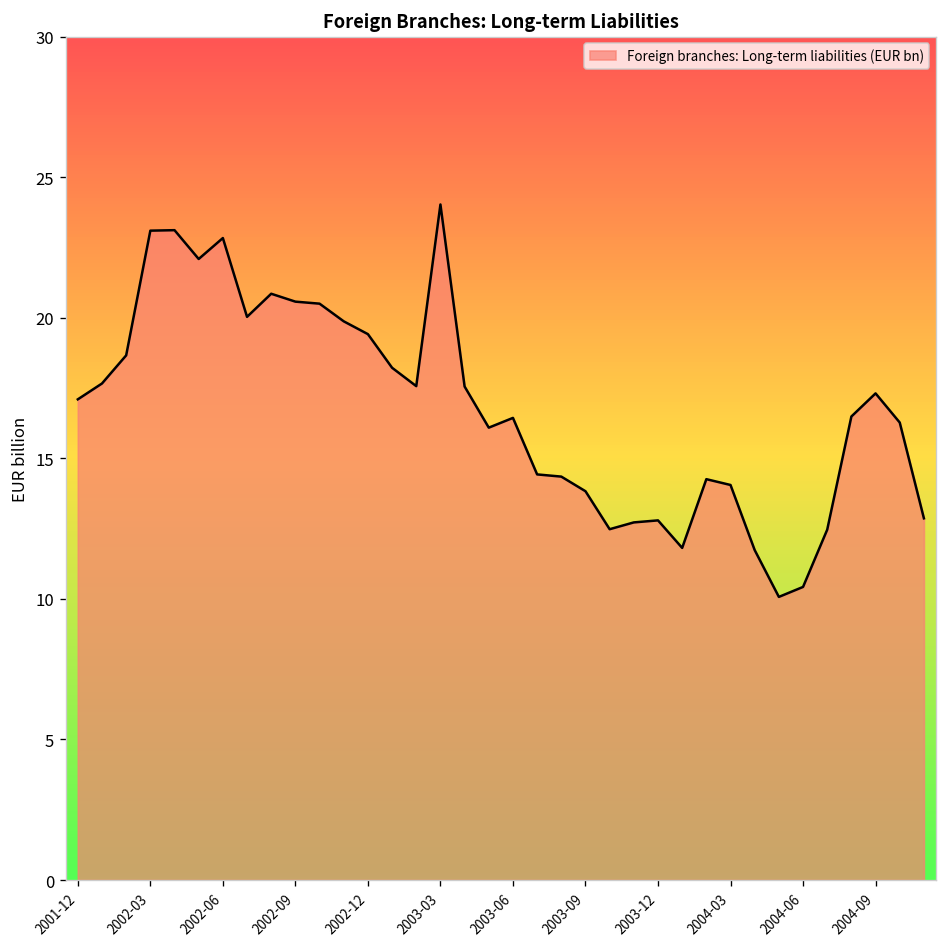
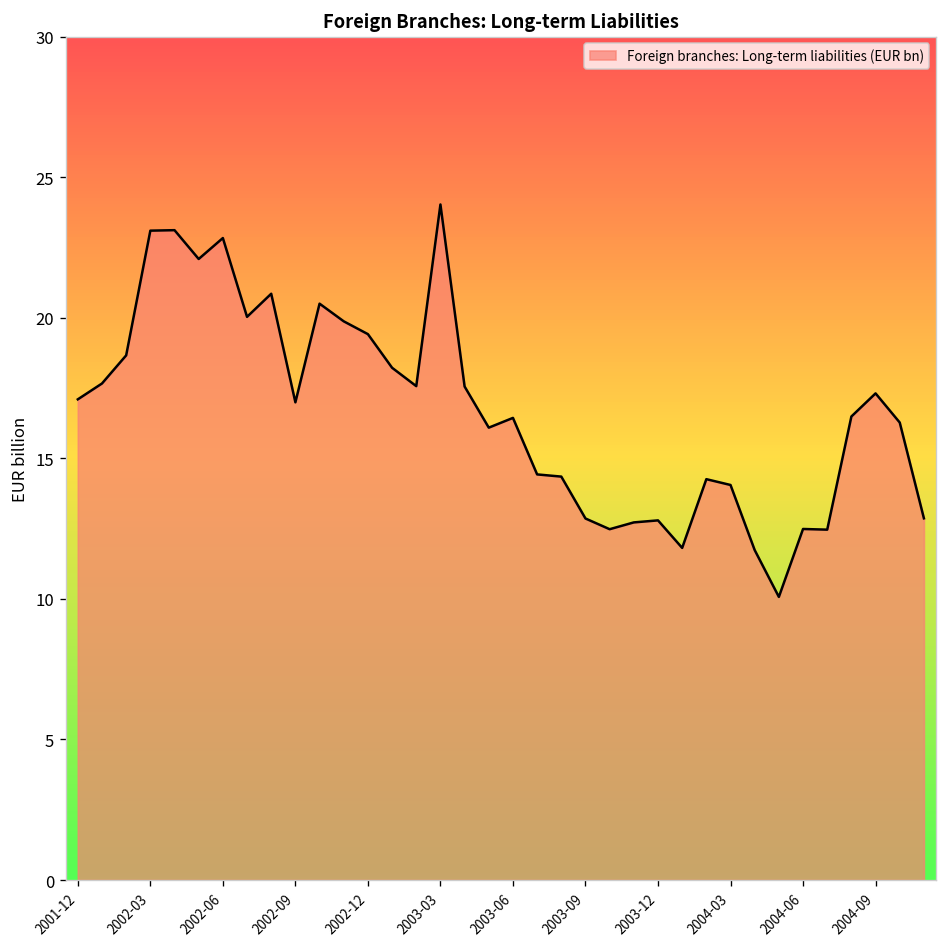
2002-09: 20.6 -> 17.0
2003-09: 13.8 -> 12.9
2004-06: 10.4 -> 12.5
